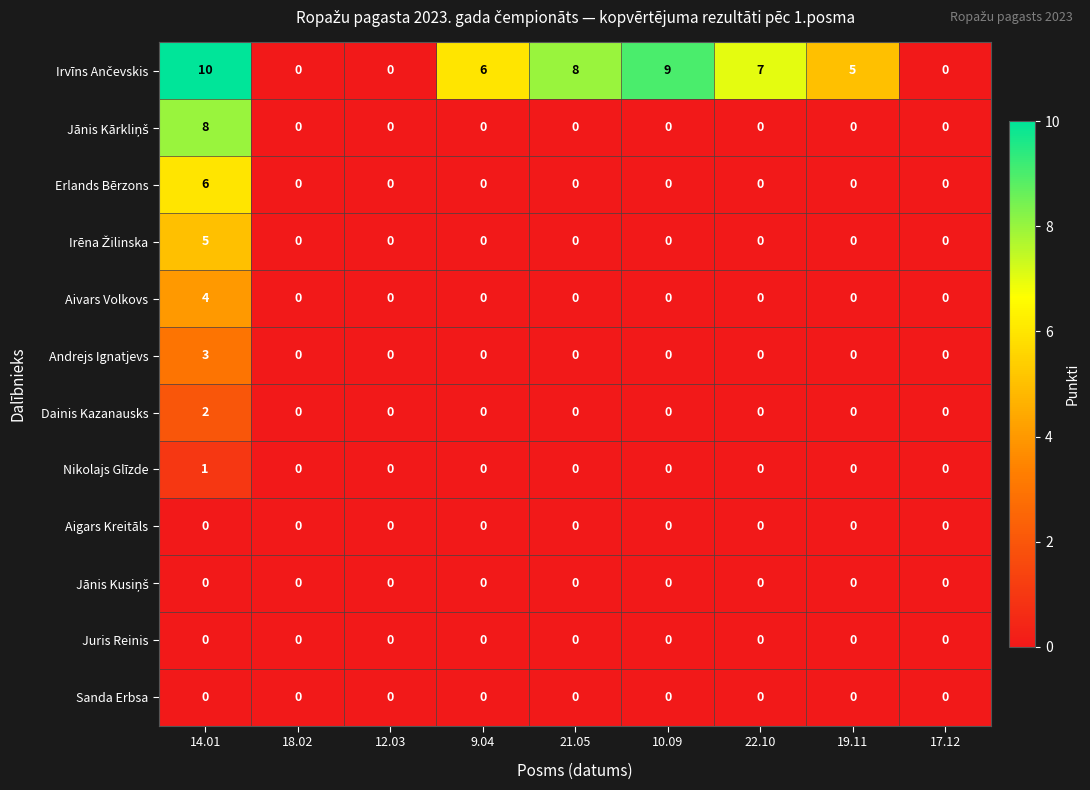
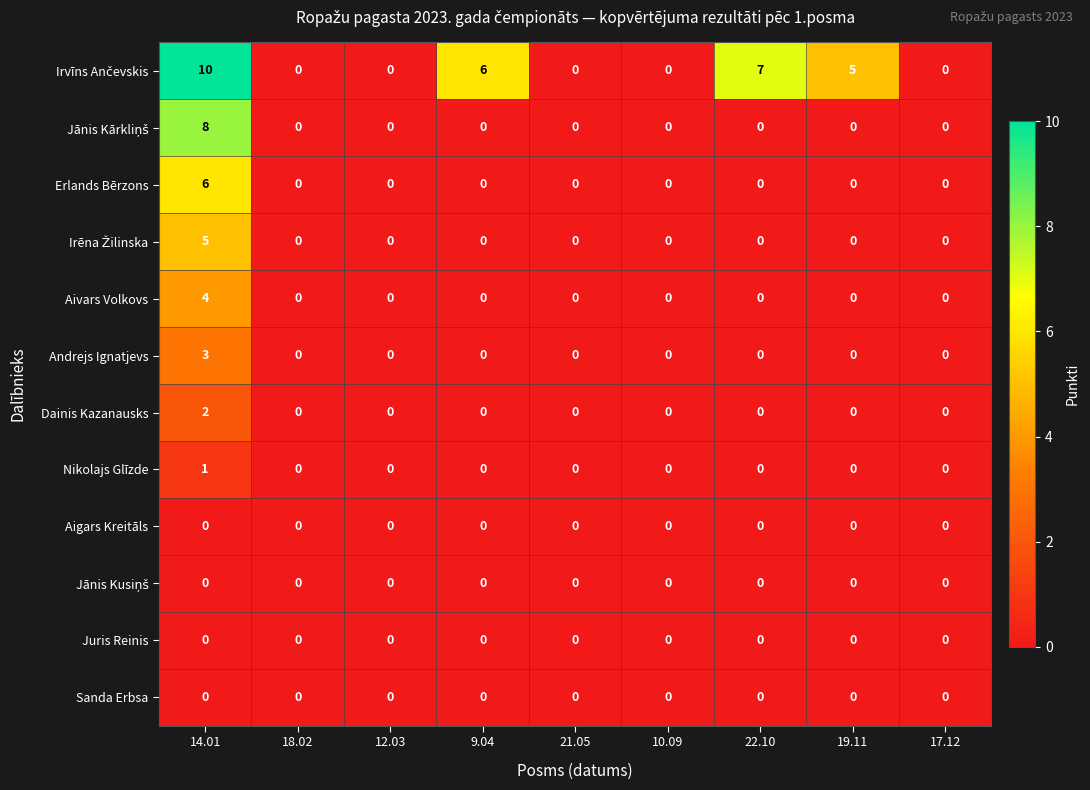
Irvīns Ančevskis, 21.05: 8 -> 0
Irvīns Ančevskis, 10.09: 9 -> 0
